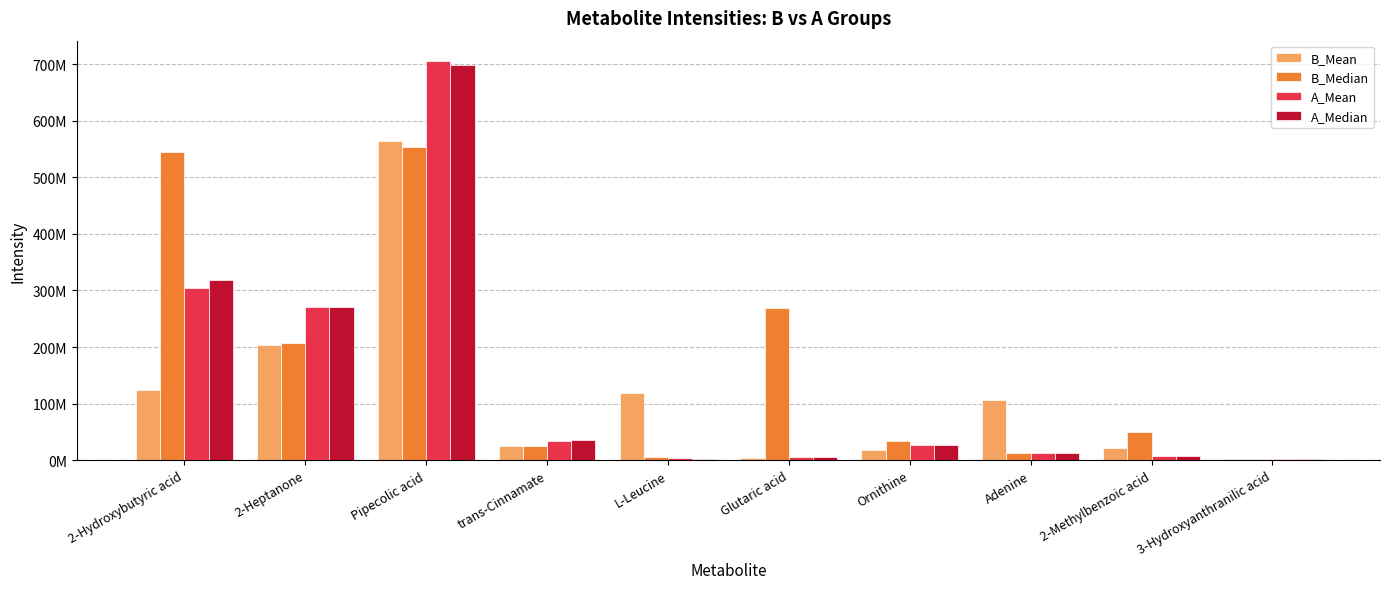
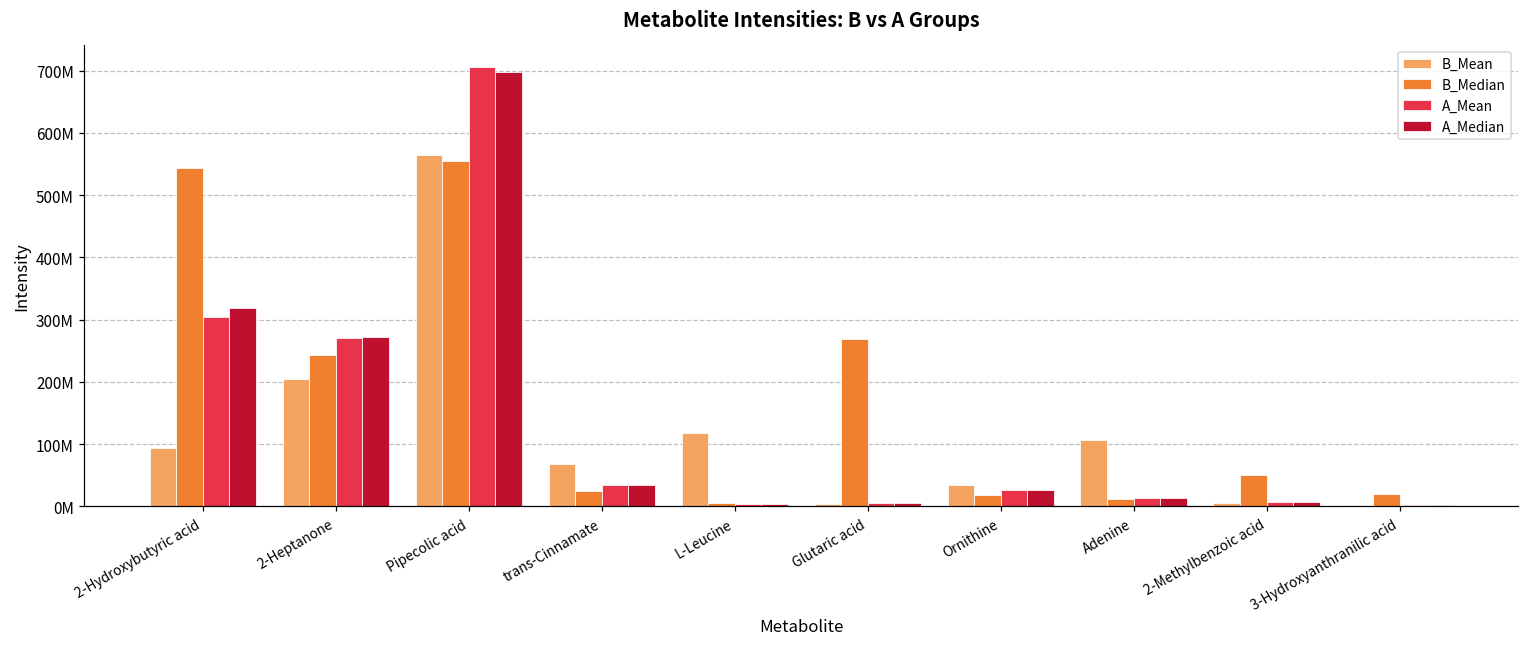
B_Mean, 2-Hydroxybutyric acid: 120000000 -> 90000000
B_Median, 2-Heptanone: 210000000 -> 240000000
B_Mean, trans-Cinnamate: 20000000 -> 70000000
B_Mean, Ornithine: 20000000 -> 30000000
B_Median, Ornithine: 30000000 -> 20000000
B_Mean, 2-Methylbenzoic acid: 20000000 -> 10000000
B_Median, 3-Hydroxyanthranilic acid: 0 -> 20000000
